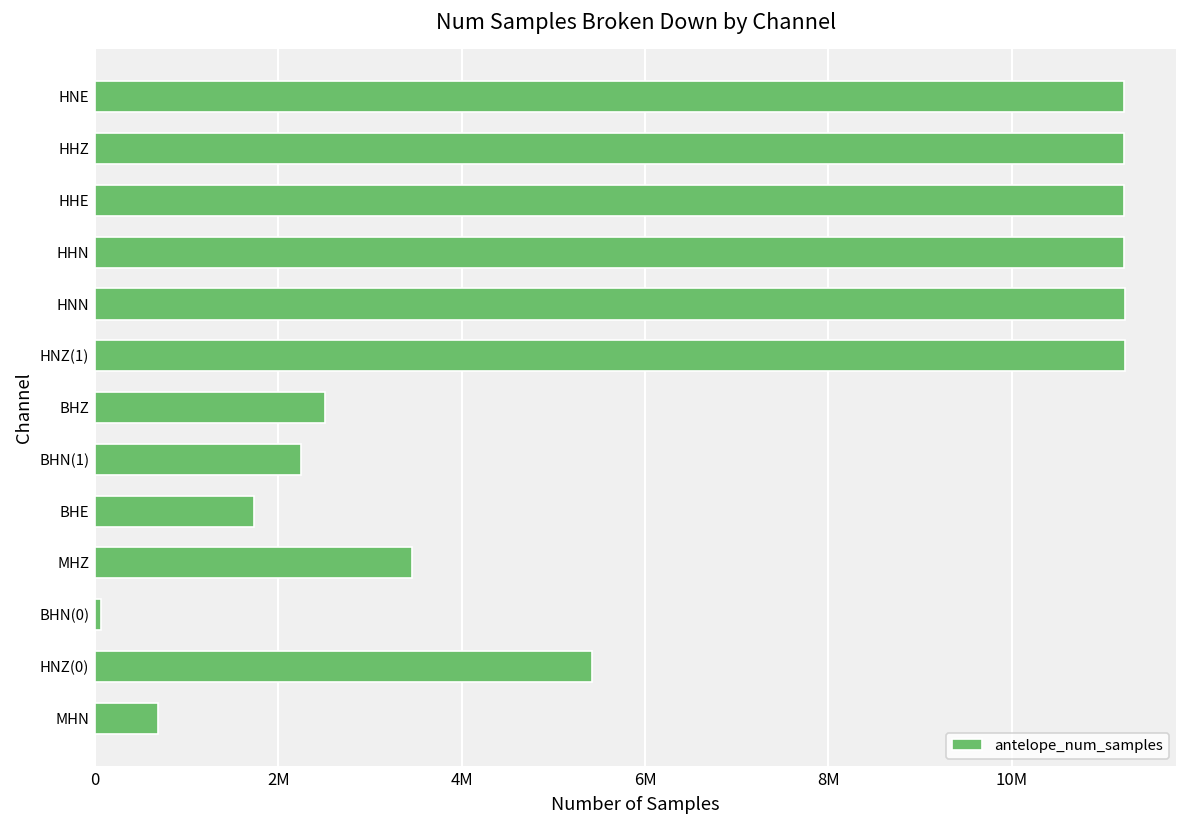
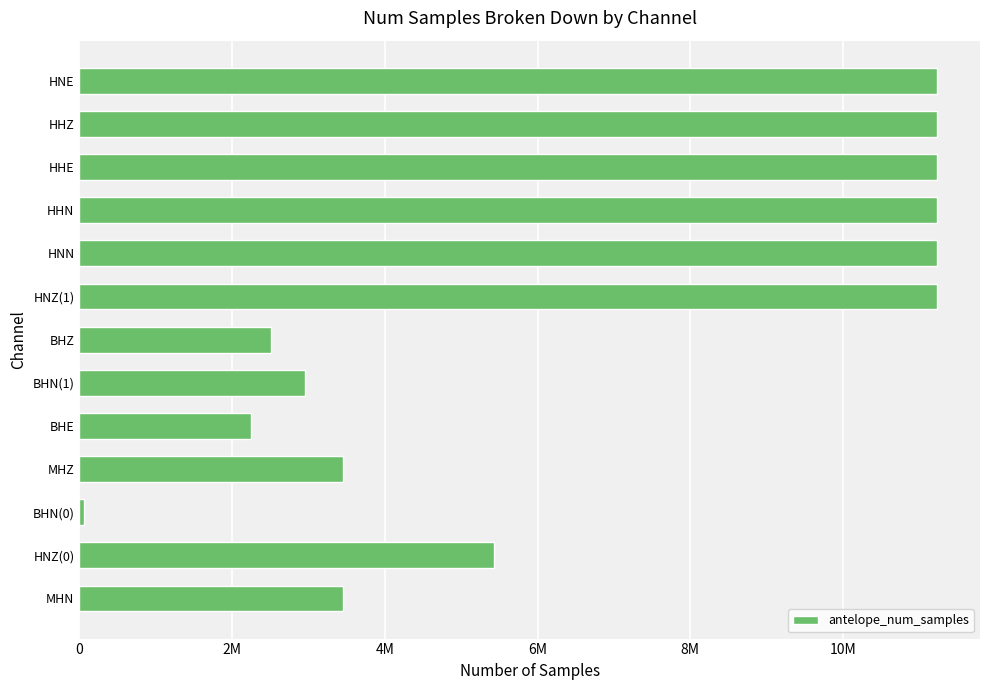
BHN(1): 2200000 -> 3000000
BHE: 1700000 -> 2200000
MHN: 700000 -> 3500000
